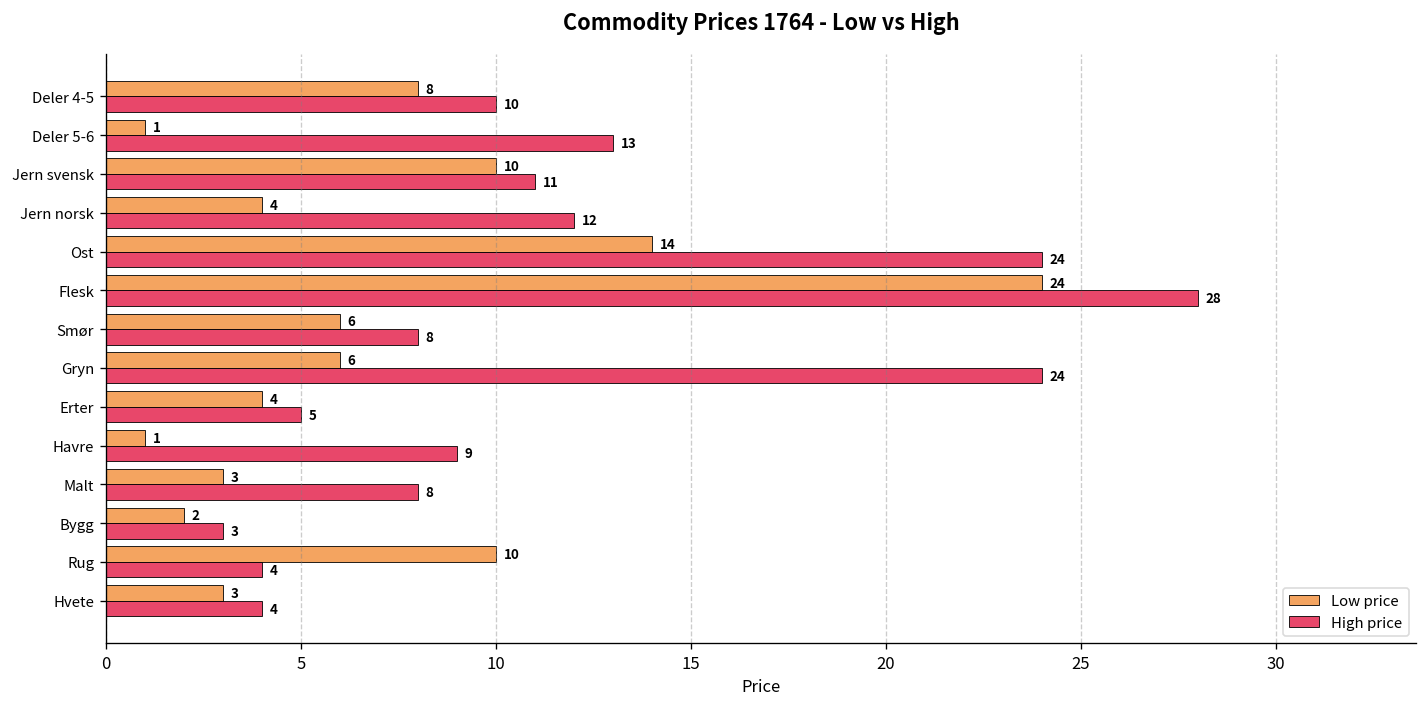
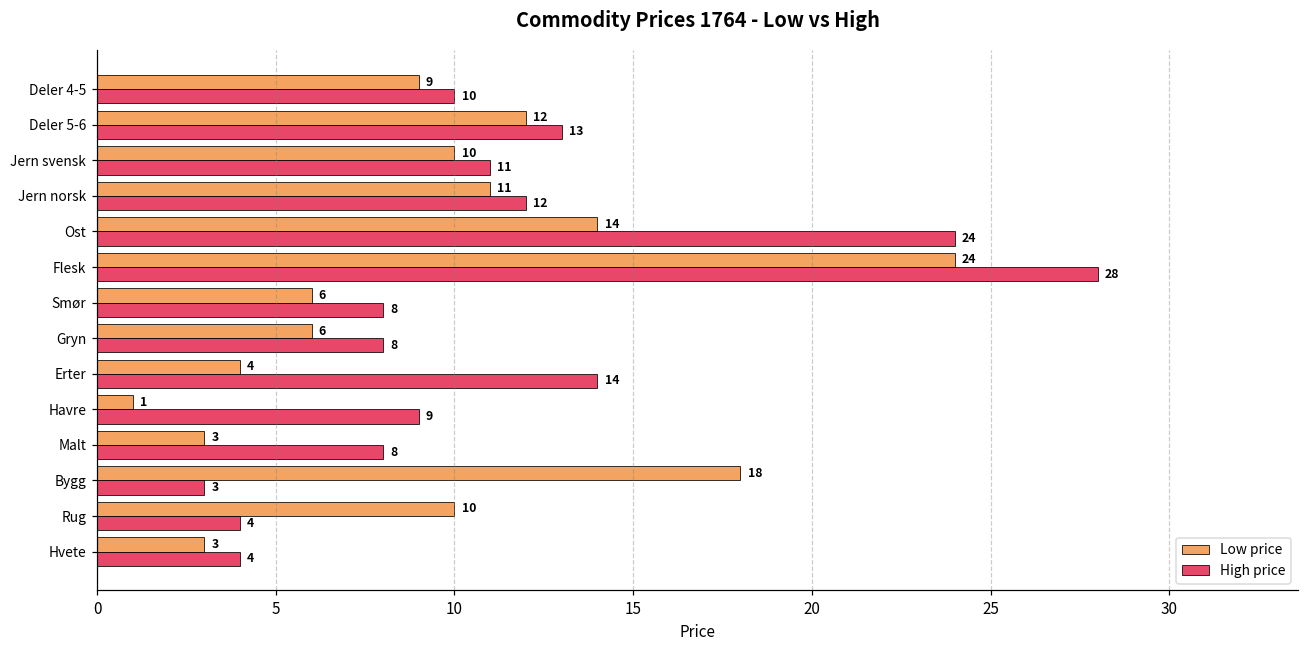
Low price, Deler 4-5: 8 -> 9
Low price, Deler 5-6: 1 -> 12
Low price, Jern norsk: 4 -> 11
High price, Gryn: 24 -> 8
High price, Erter: 5 -> 14
Low price, Bygg: 2 -> 18
